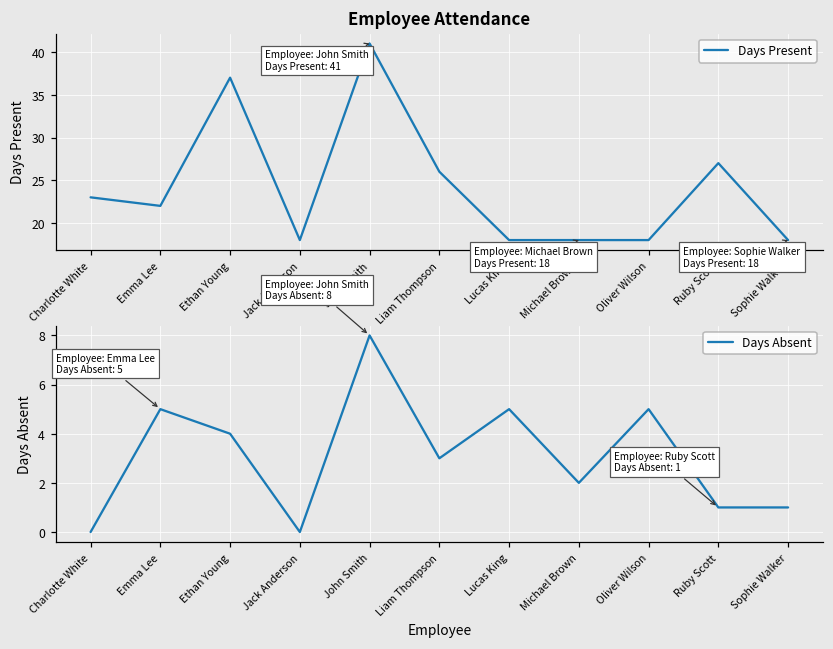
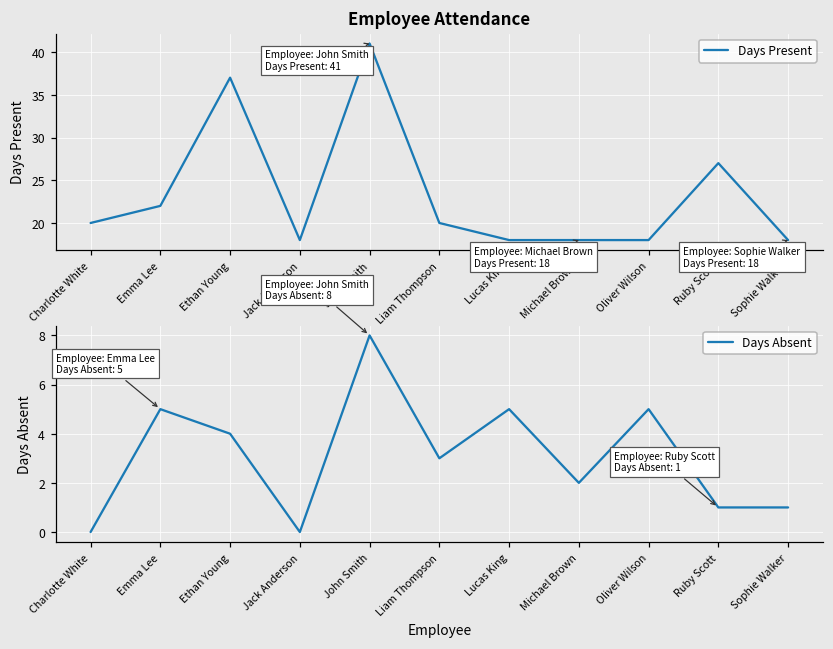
Employee Attendance, Charlotte White: 23 -> 20
Employee Attendance, Liam Thompson: 26 -> 20
